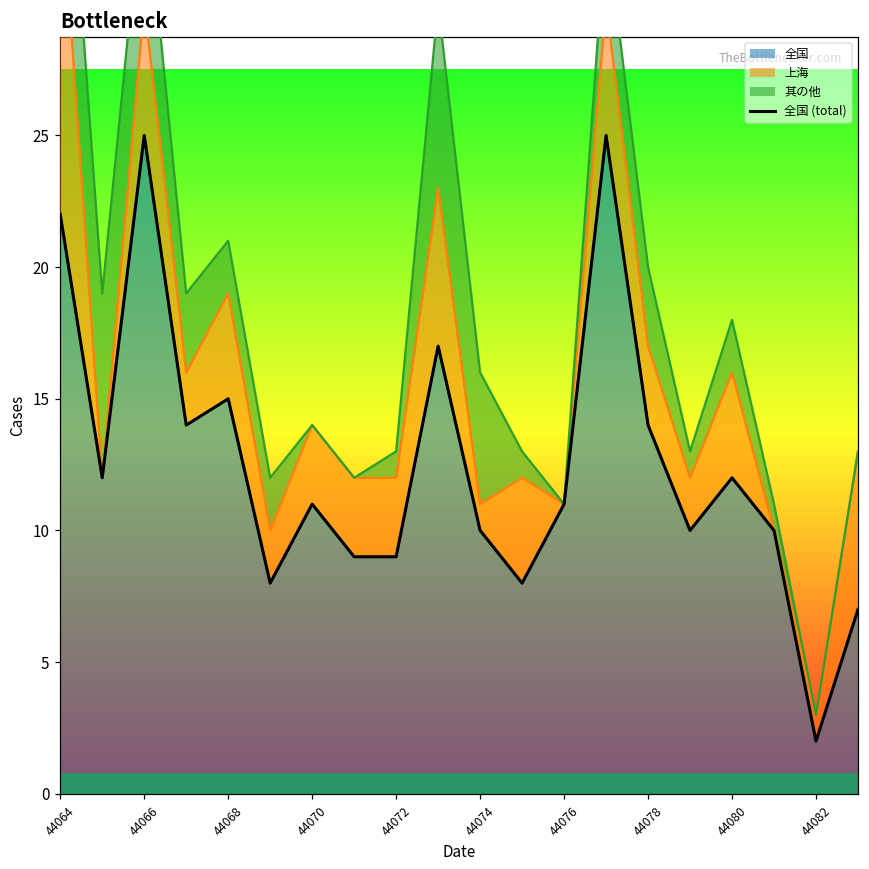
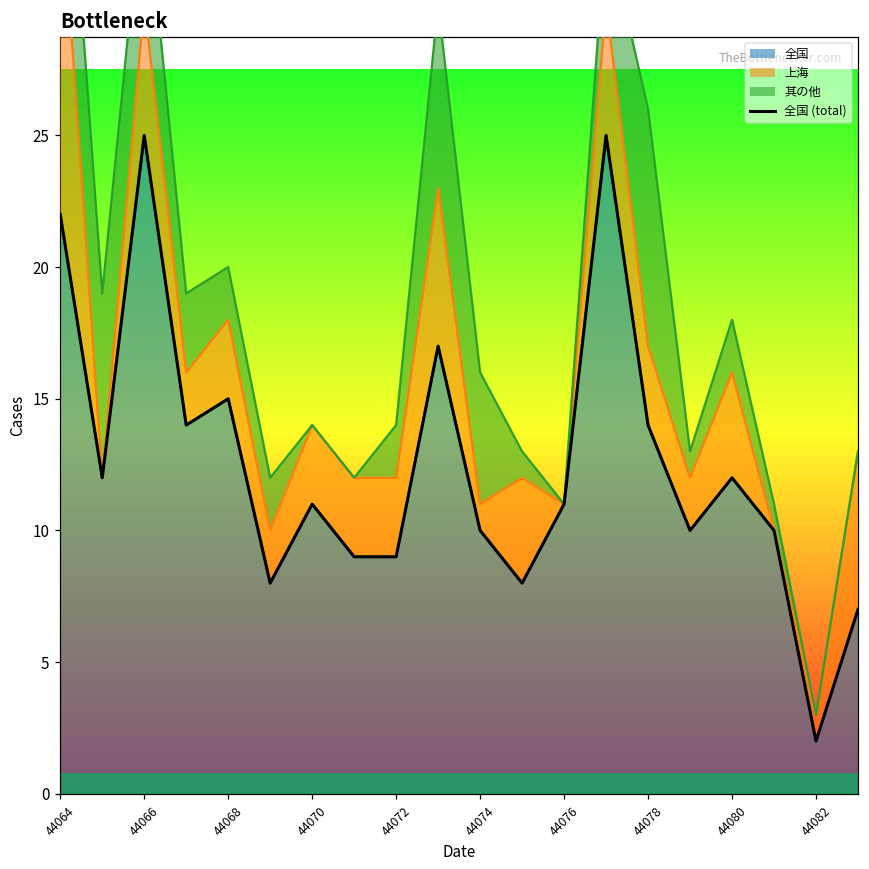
上海, 44068: 4 -> 3
其の他, 44072: 1 -> 2
其の他, 44078: 3 -> 9
